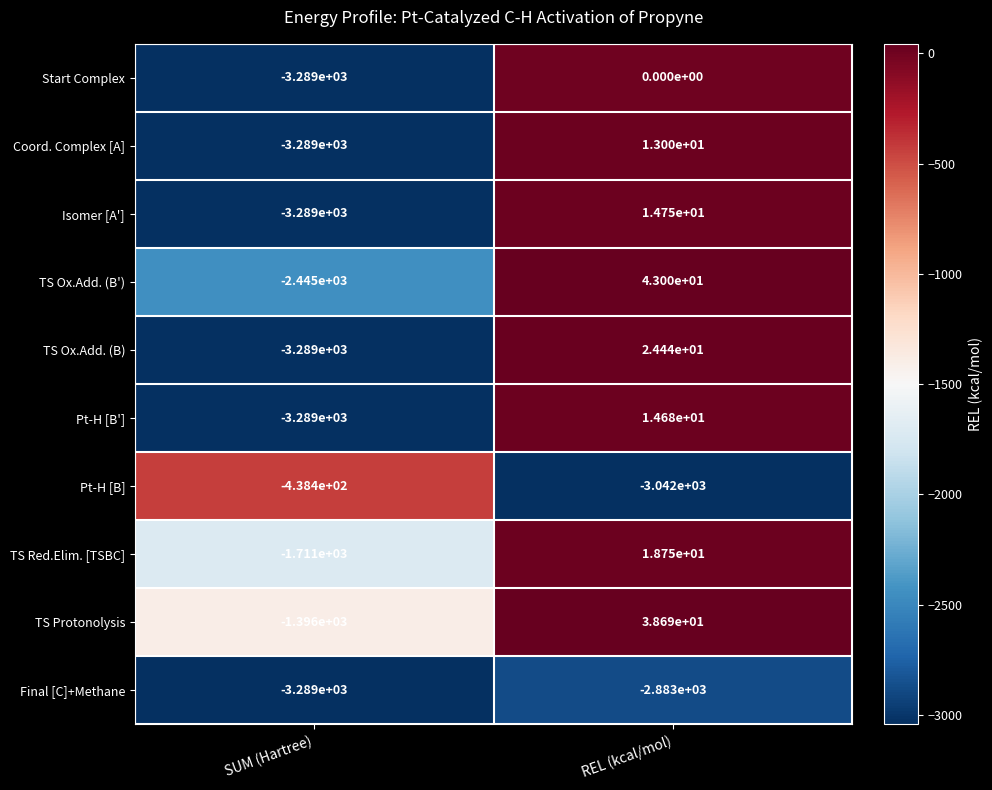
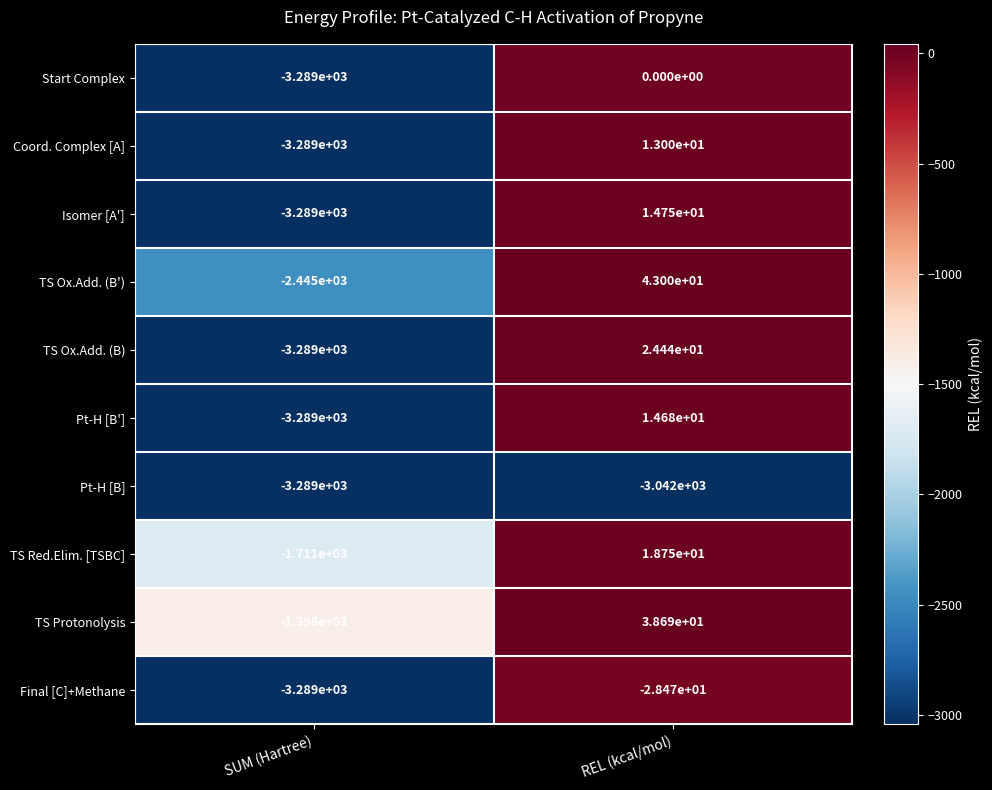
Pt-H [B], SUM (Hartree): -4.384e+02 -> -3.289e+03
Final [C]+Methane, REL (kcal/mol): -2.883e+03 -> -2.847e+01
